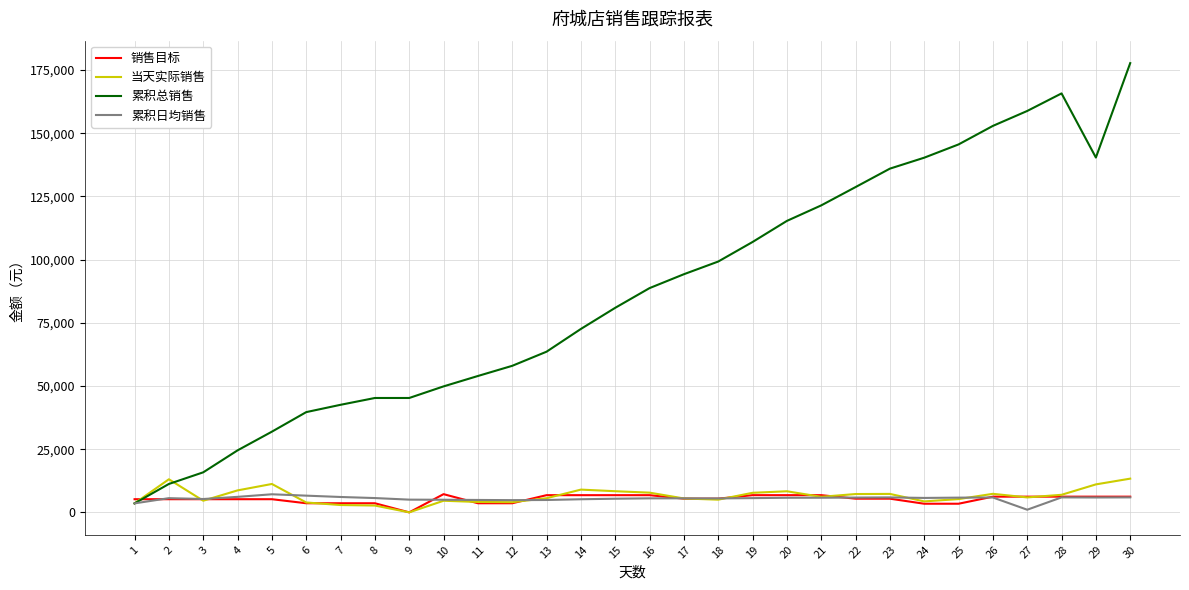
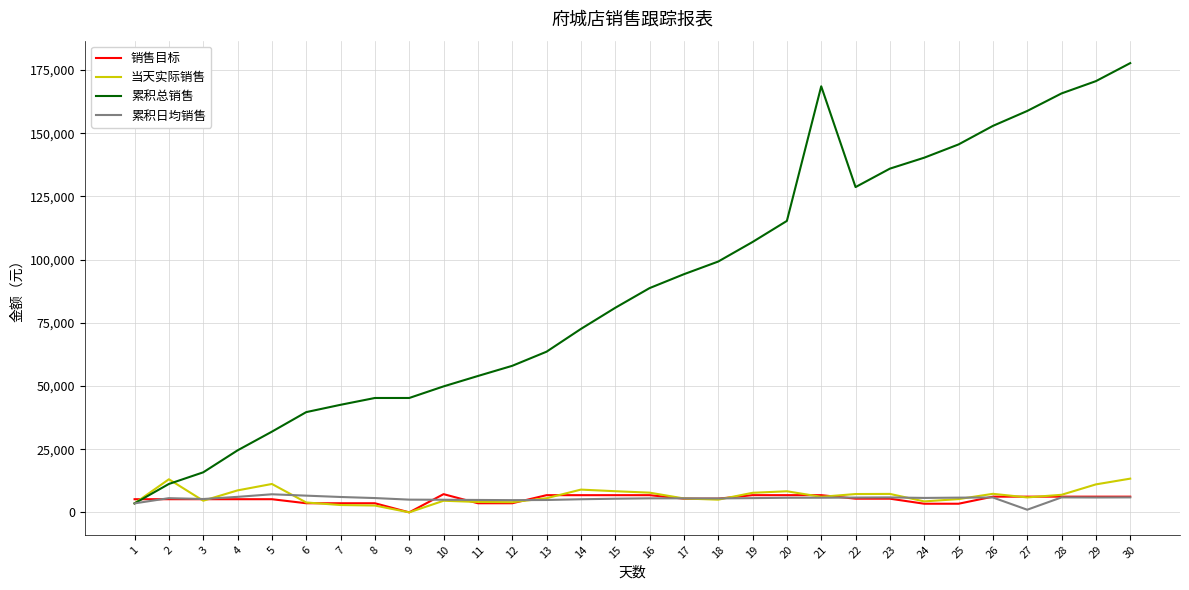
累积总销售, 21: 121,000 -> 169,000
累积总销售, 29: 140,000 -> 171,000
